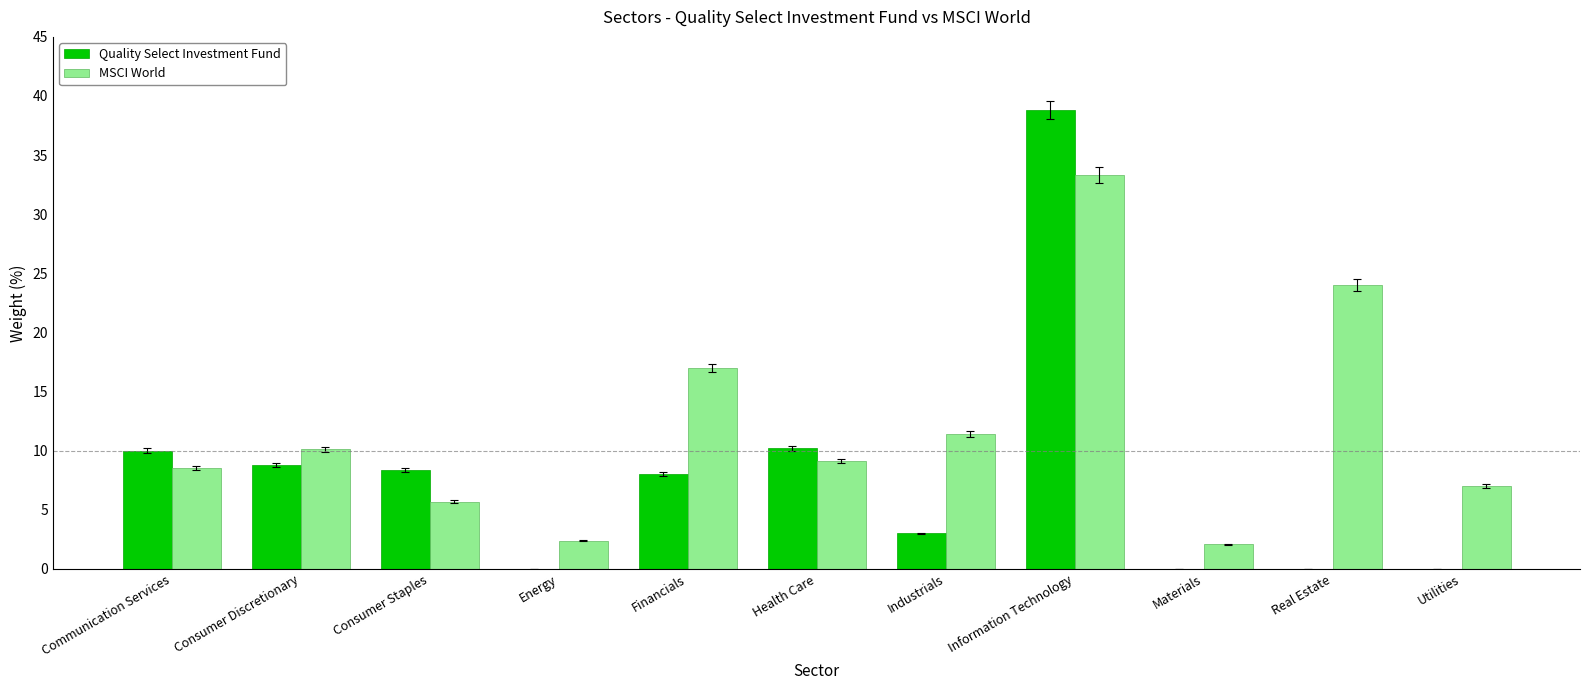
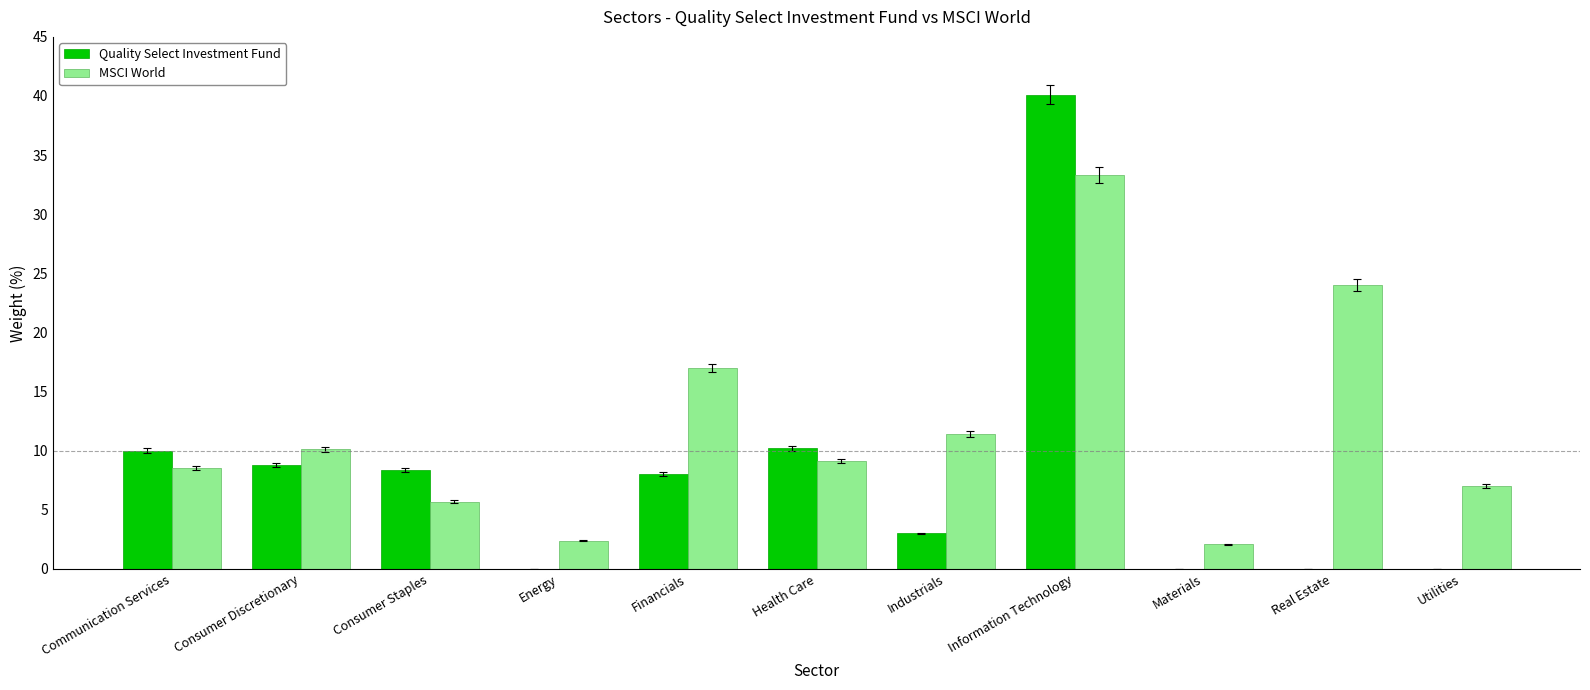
Quality Select Investment Fund, Information Technology: 38.8 -> 40.1
